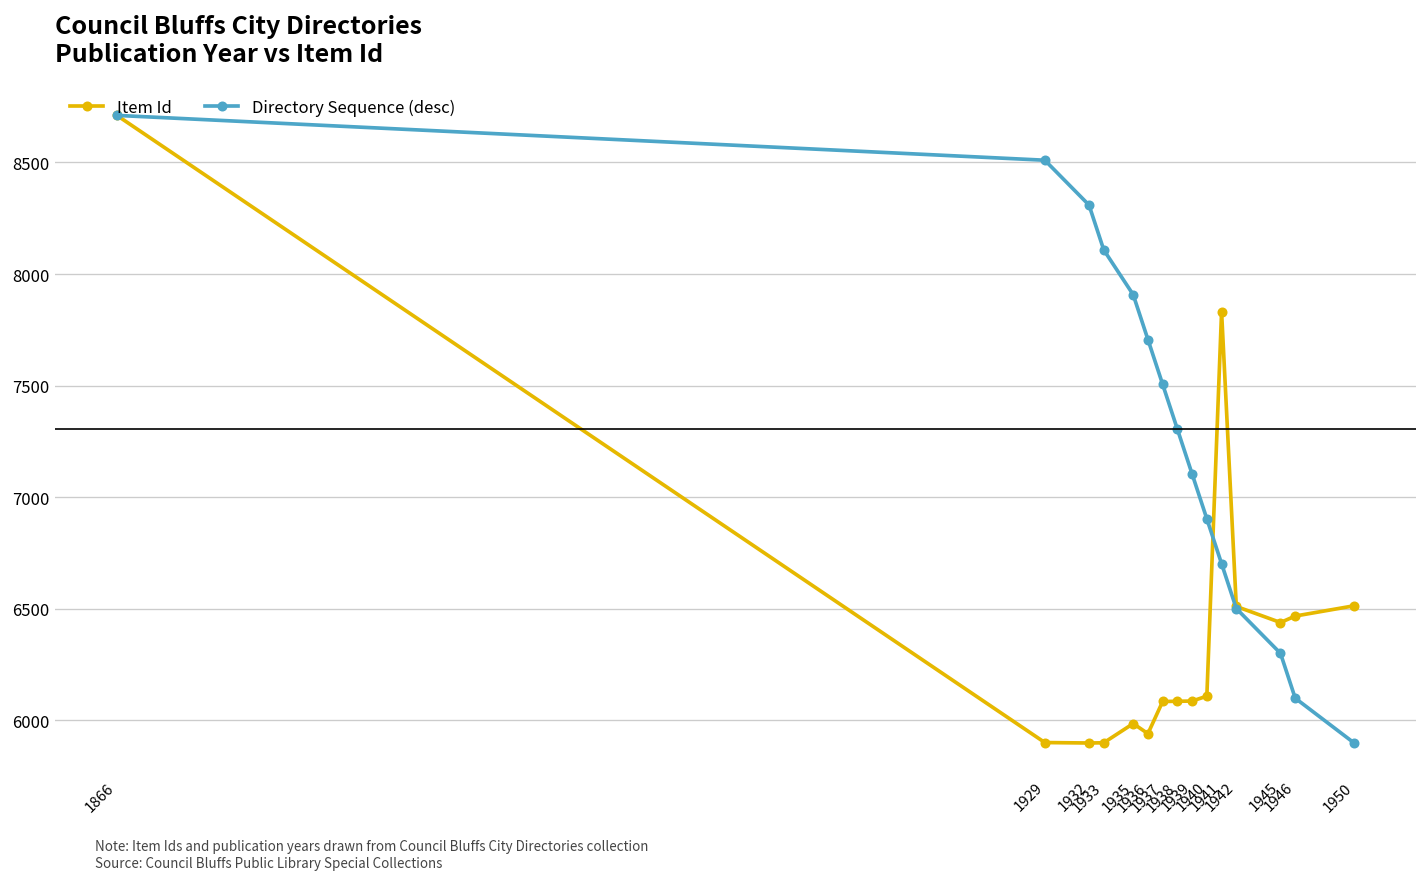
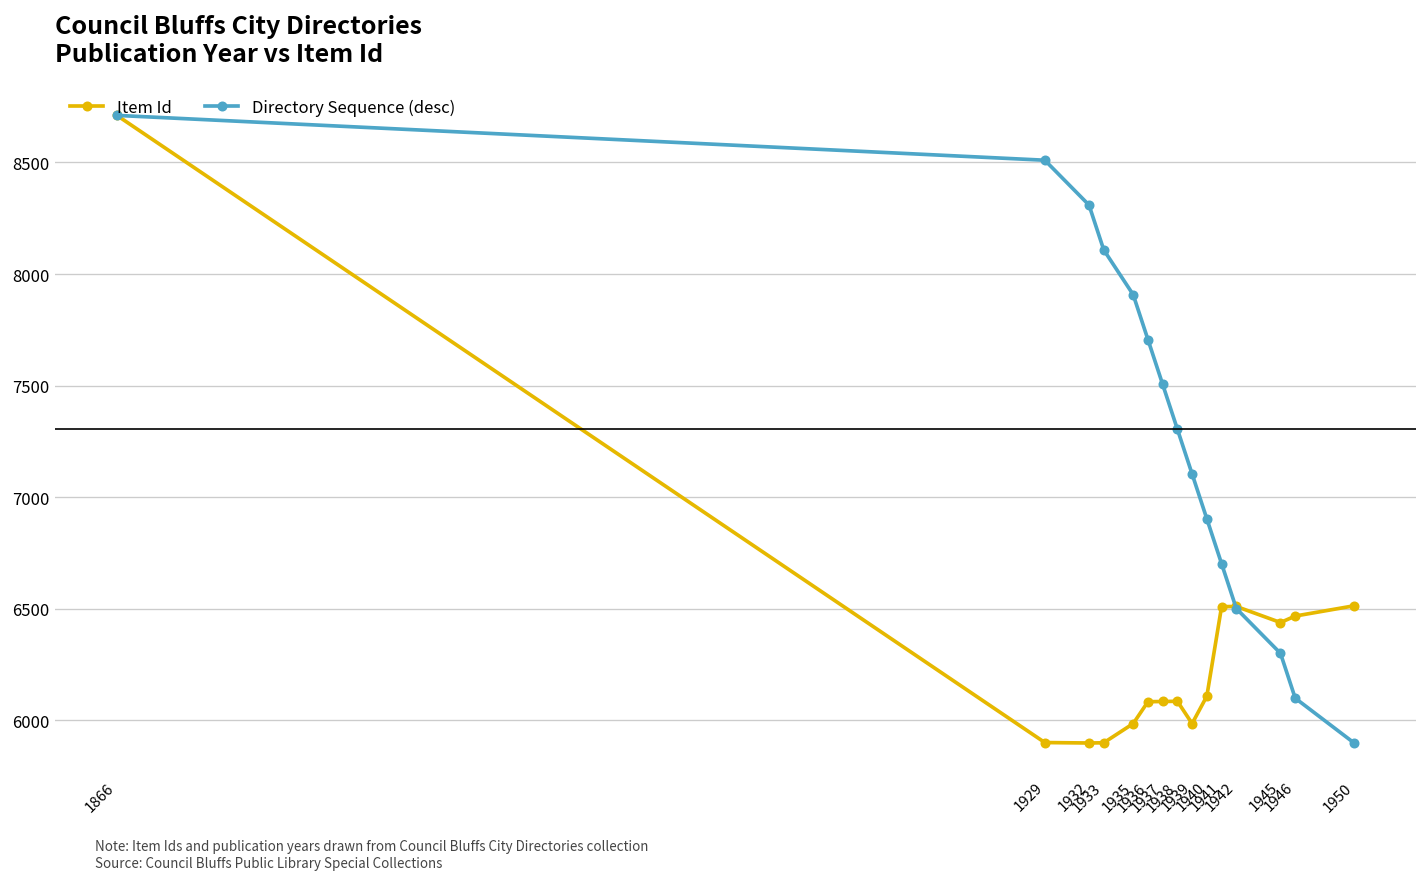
Item Id, 1936: 5940 -> 6080
Item Id, 1939: 6090 -> 5990
Item Id, 1941: 7830 -> 6510
